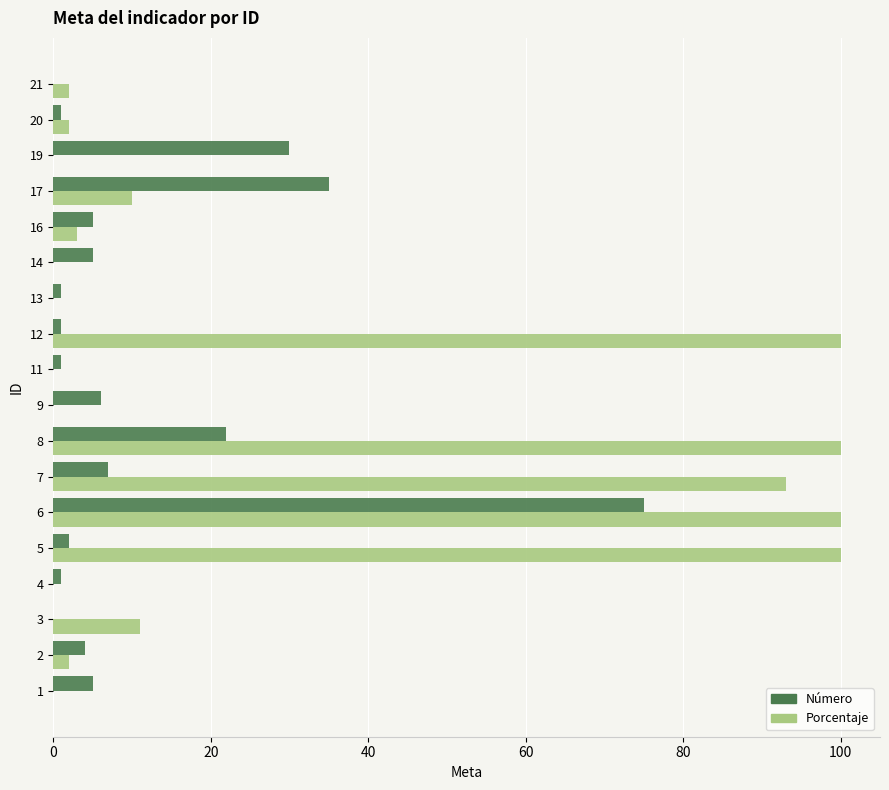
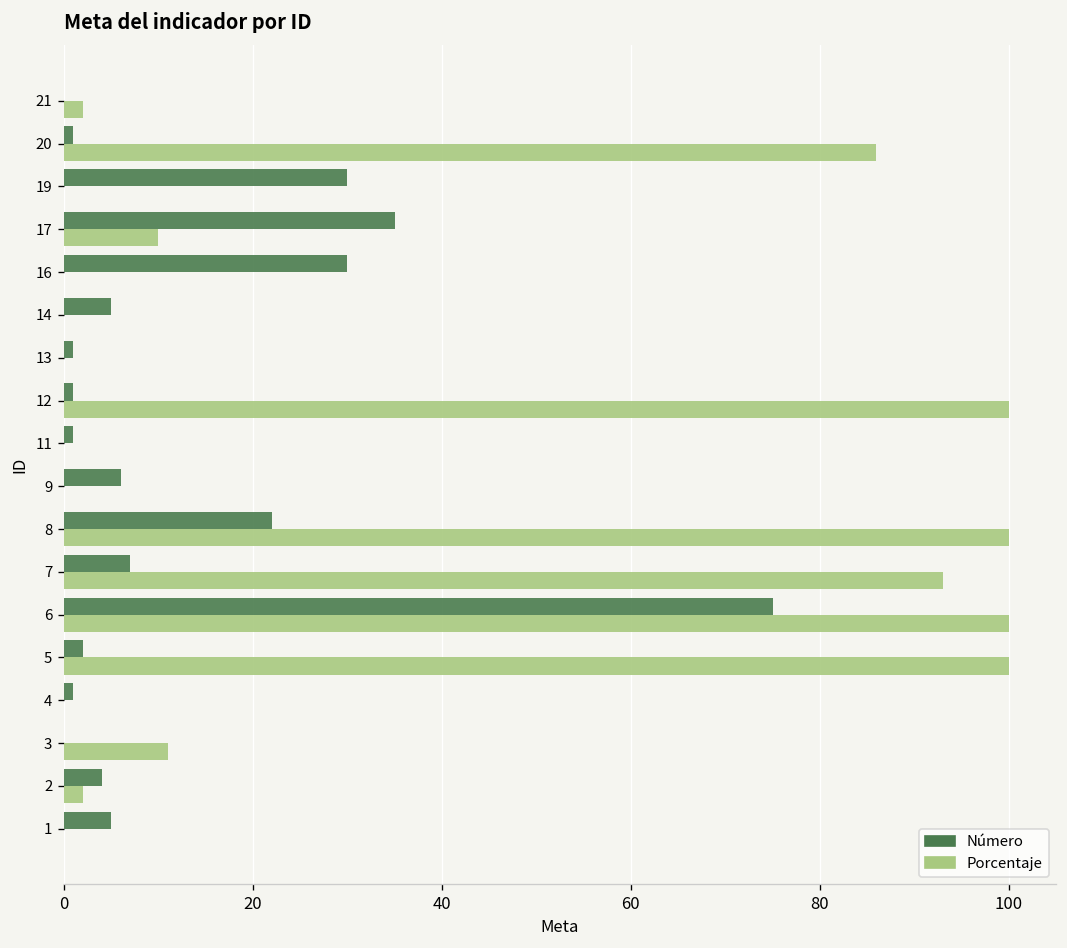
Porcentaje, 20: 2 -> 86
Número, 16: 5 -> 30
Porcentaje, 16: 3 -> 0
